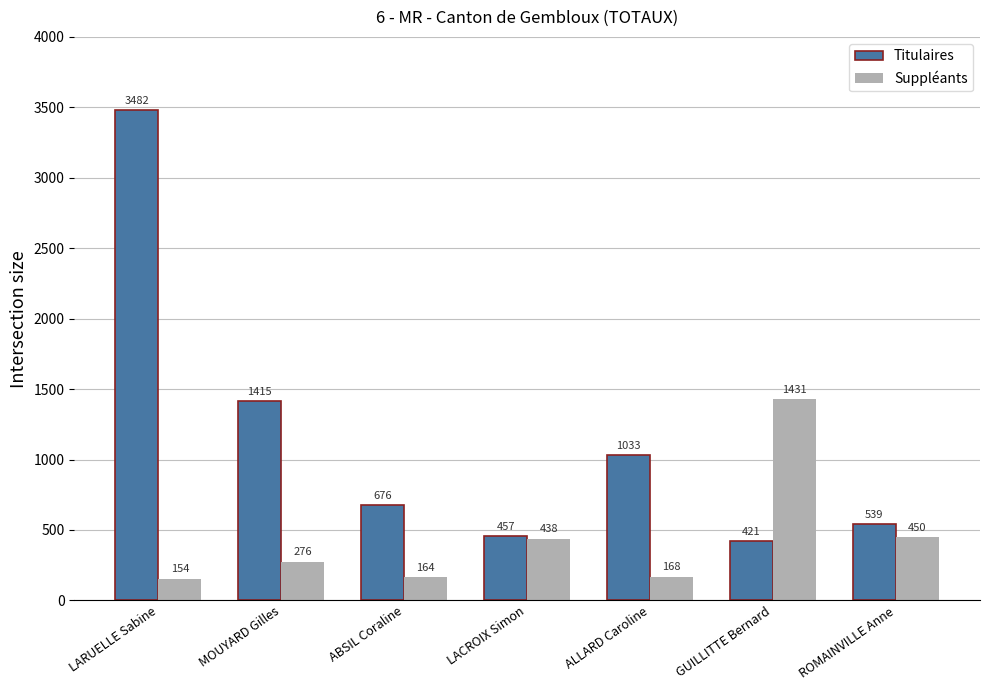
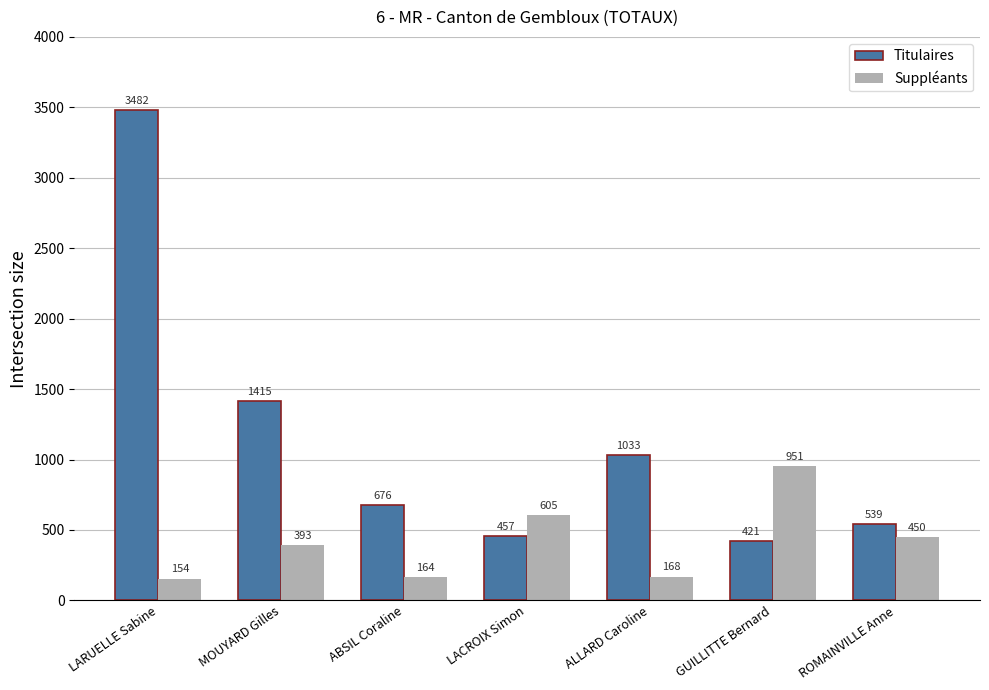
Suppléants, MOUYARD Gilles: 276 -> 393
Suppléants, LACROIX Simon: 438 -> 605
Suppléants, GUILLITTE Bernard: 1431 -> 951
